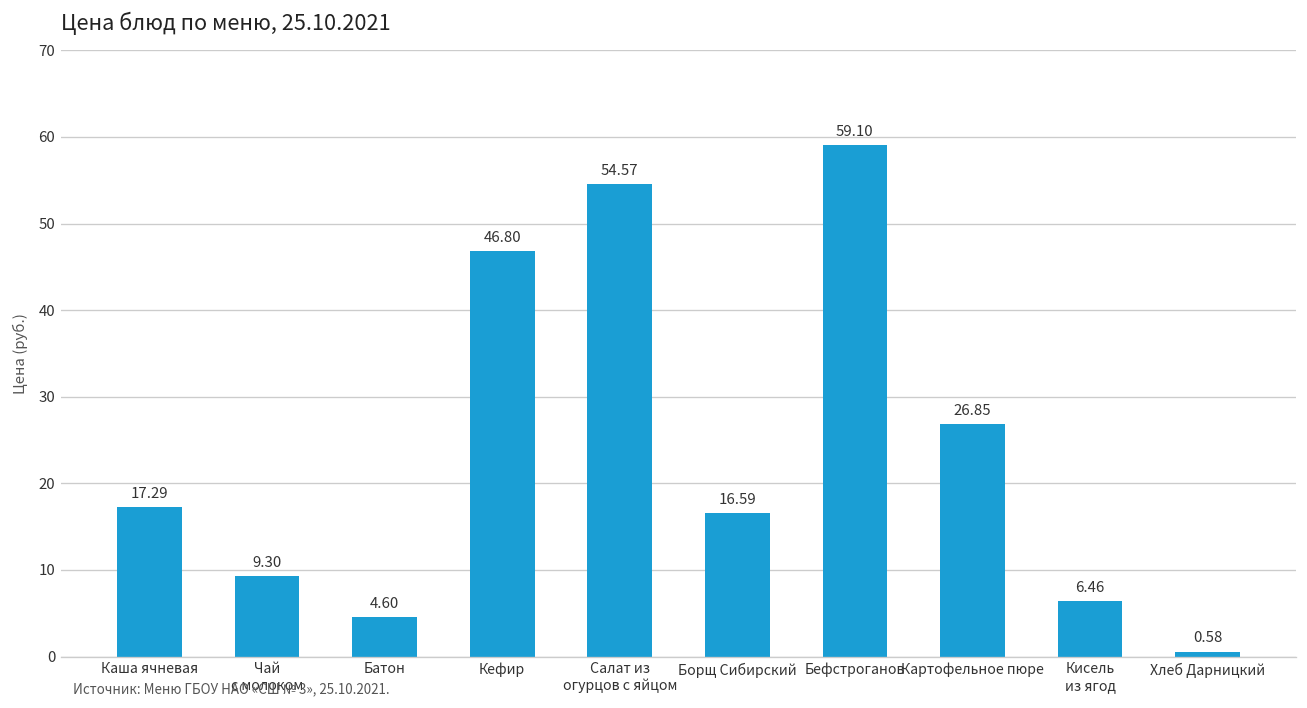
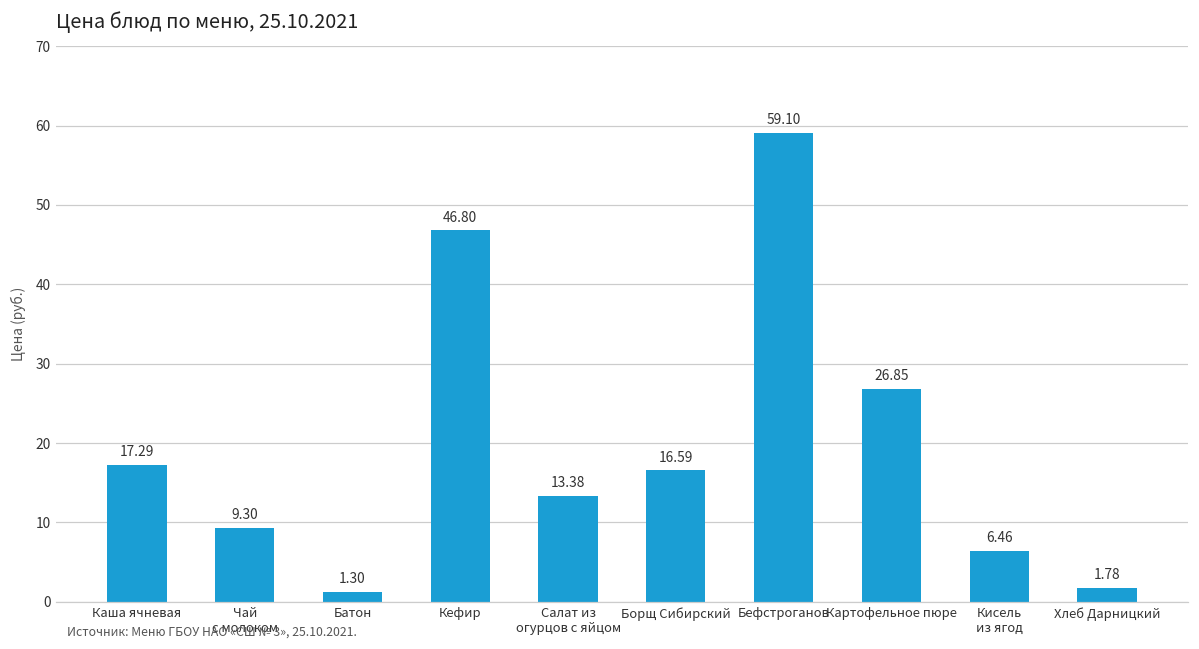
Батон: 4.60 -> 1.30
Салат из огурцов с яйцом: 54.57 -> 13.38
Хлеб Дарницкий: 0.58 -> 1.78
